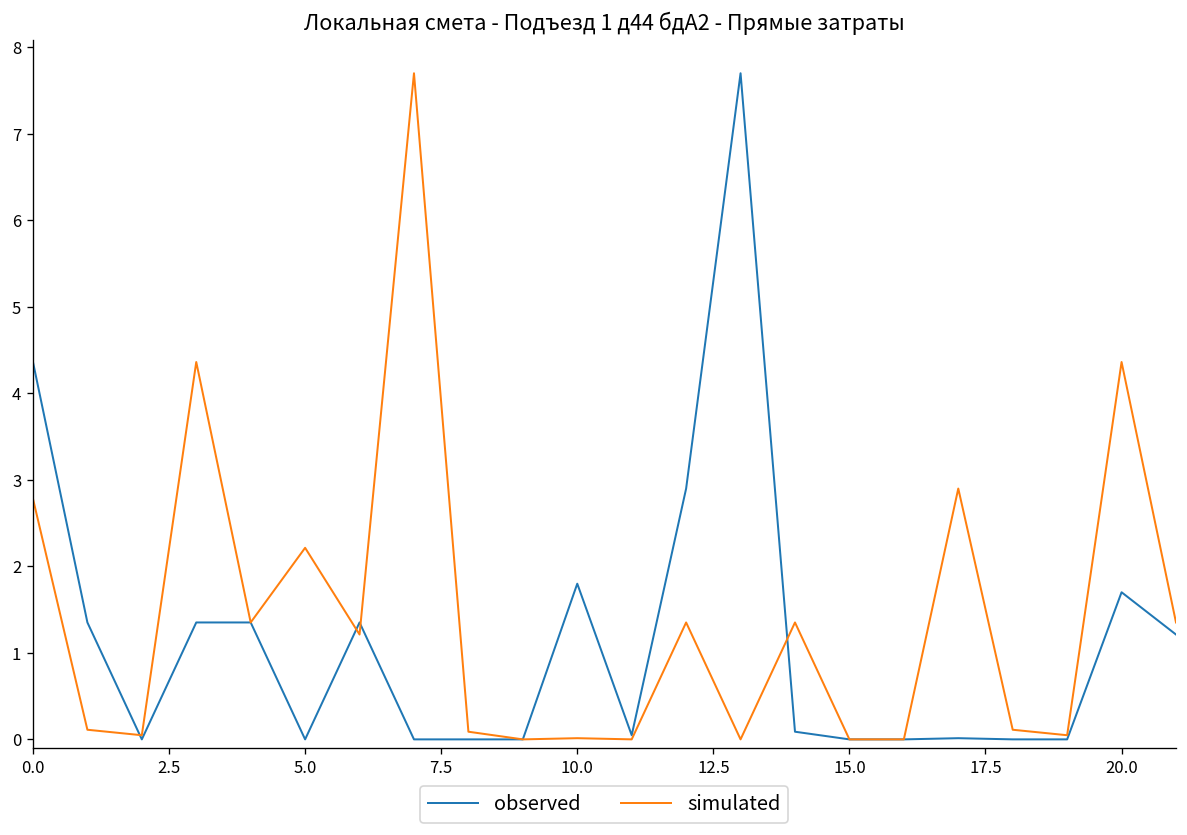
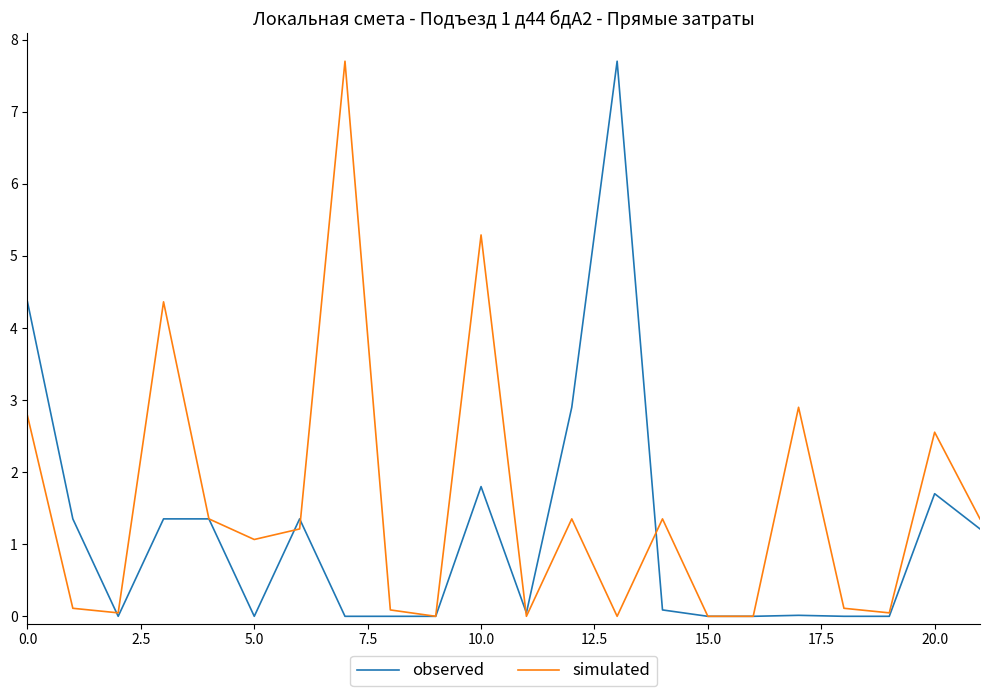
simulated, 5.0: 2.2 -> 1.1
simulated, 10.0: 0.0 -> 5.3
simulated, 20.0: 4.4 -> 2.6
